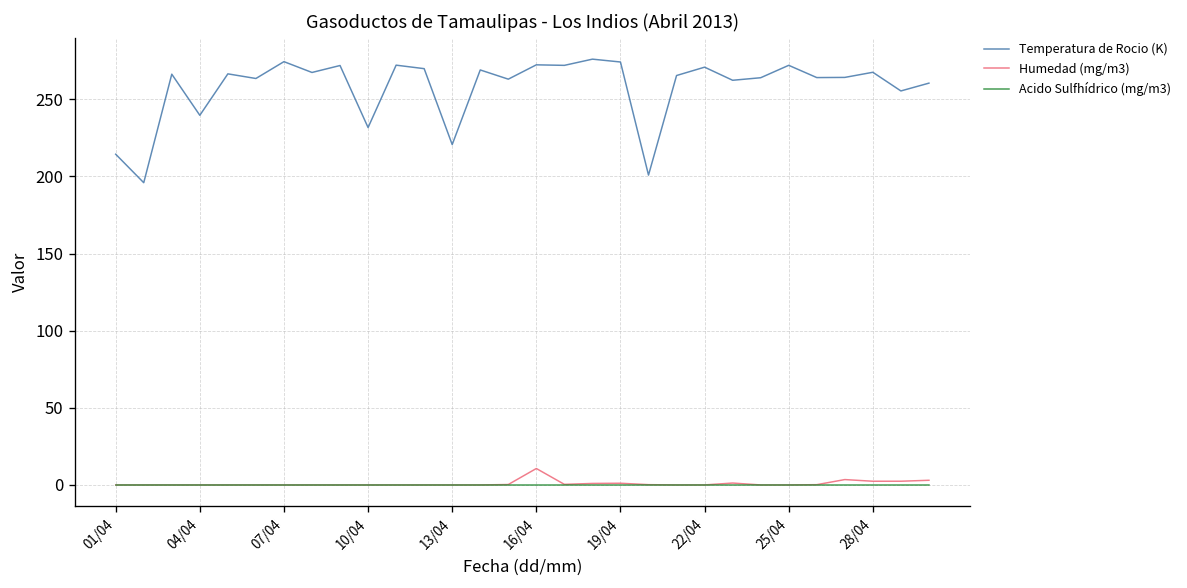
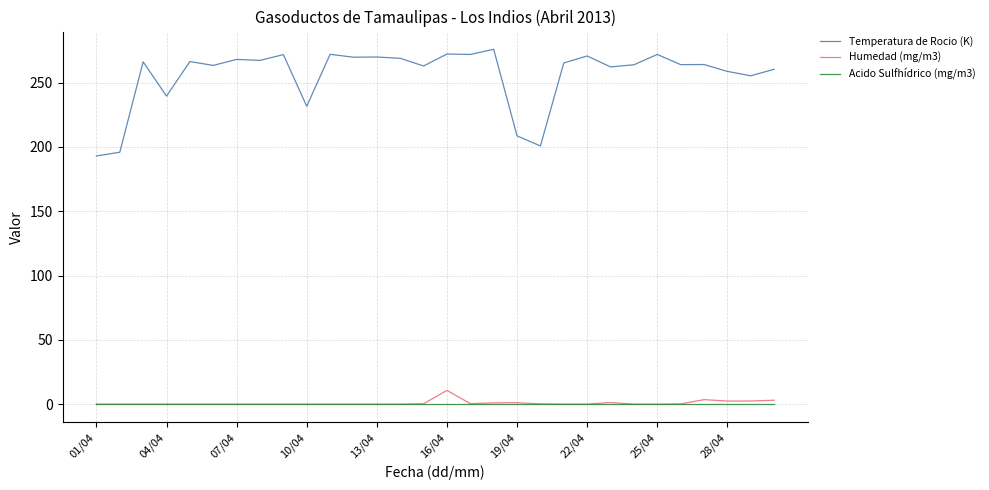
Temperatura de Rocio (K), 01/04: 214 -> 193
Temperatura de Rocio (K), 07/04: 274 -> 268
Temperatura de Rocio (K), 13/04: 221 -> 270
Temperatura de Rocio (K), 19/04: 274 -> 209
Temperatura de Rocio (K), 28/04: 267 -> 259
